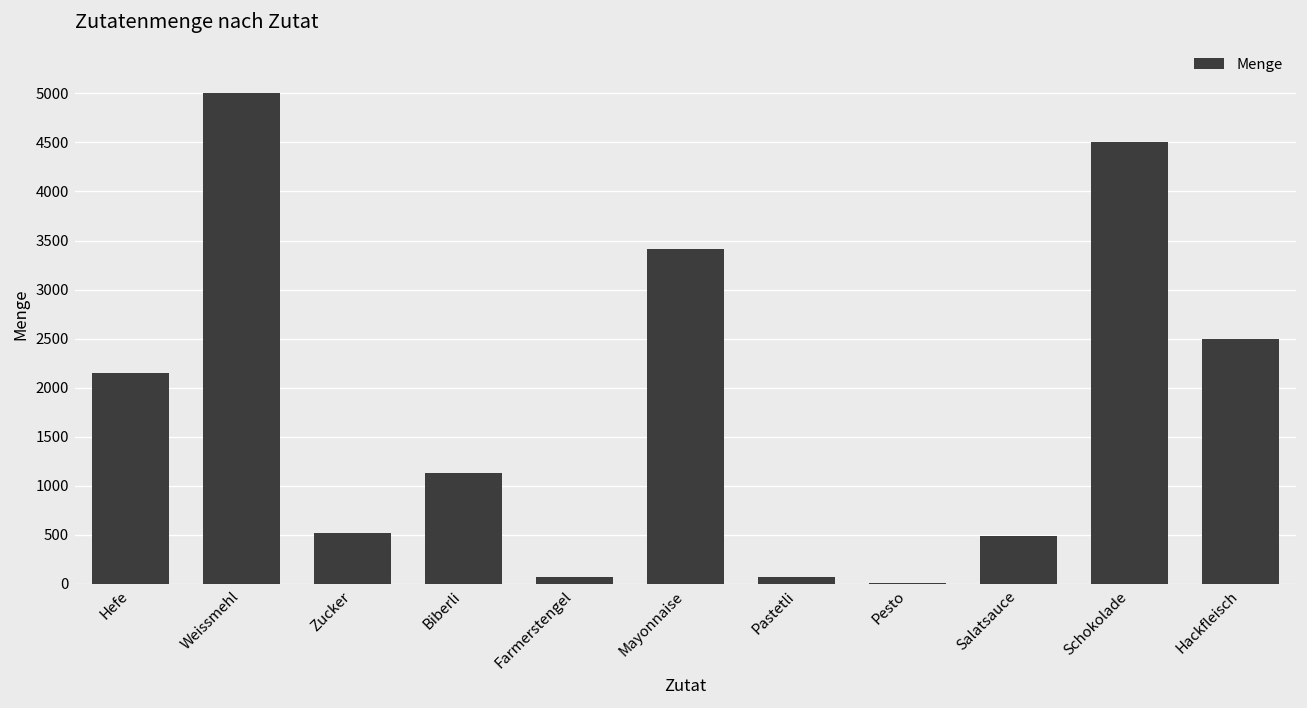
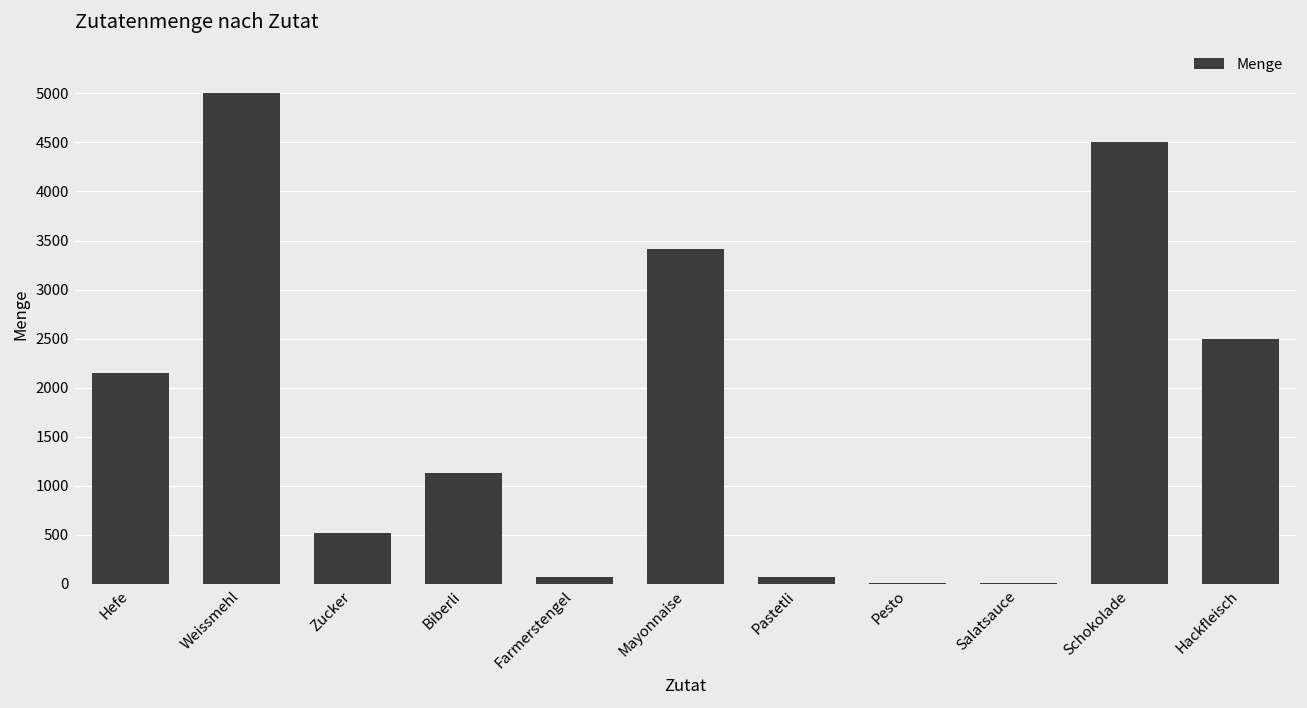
Salatsauce: 500 -> 0
